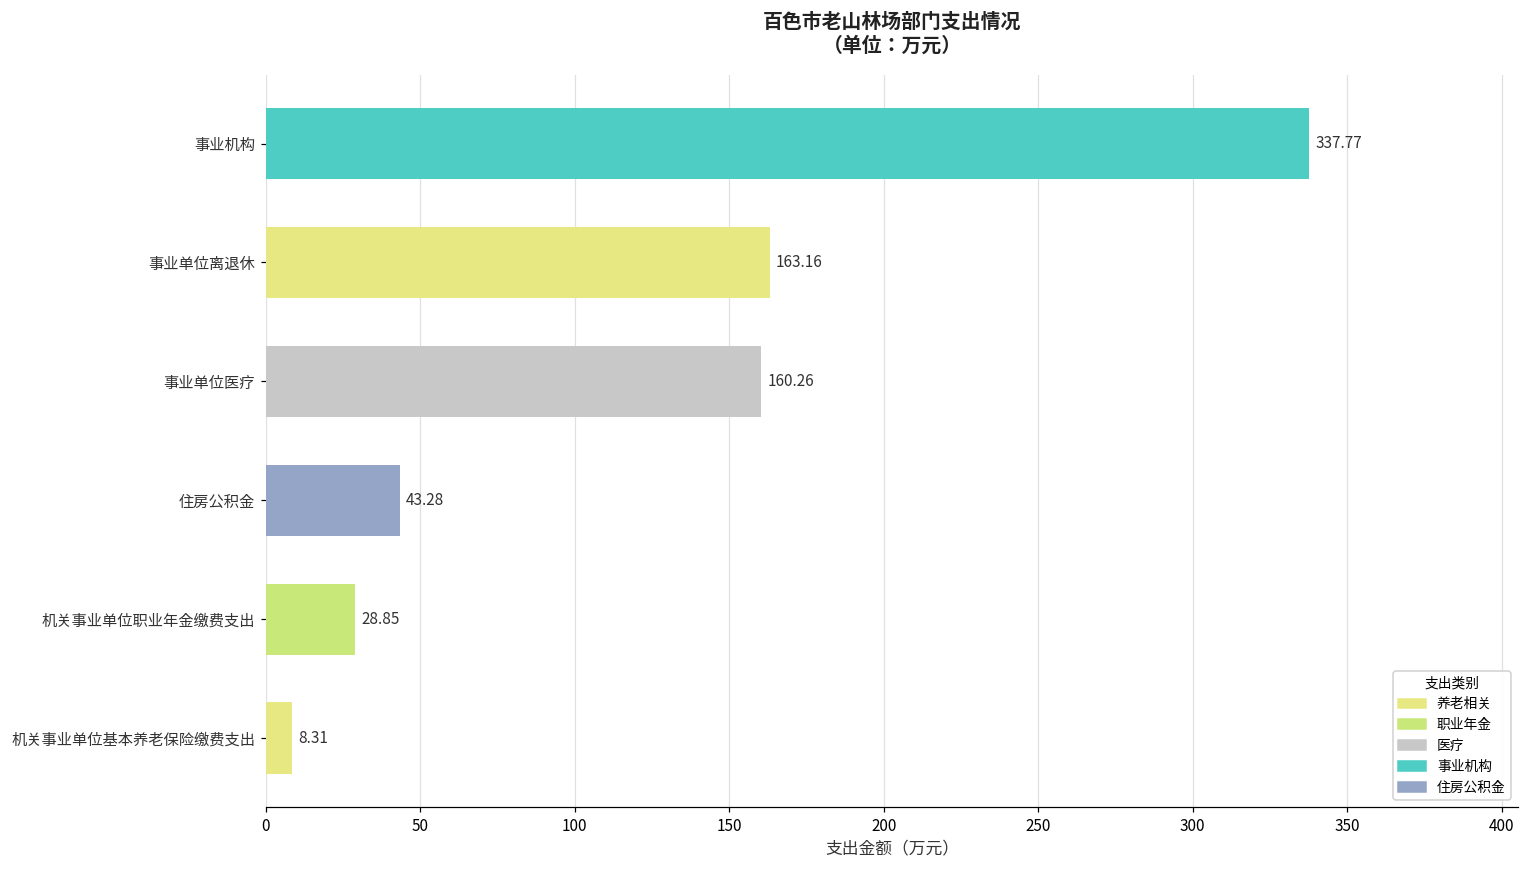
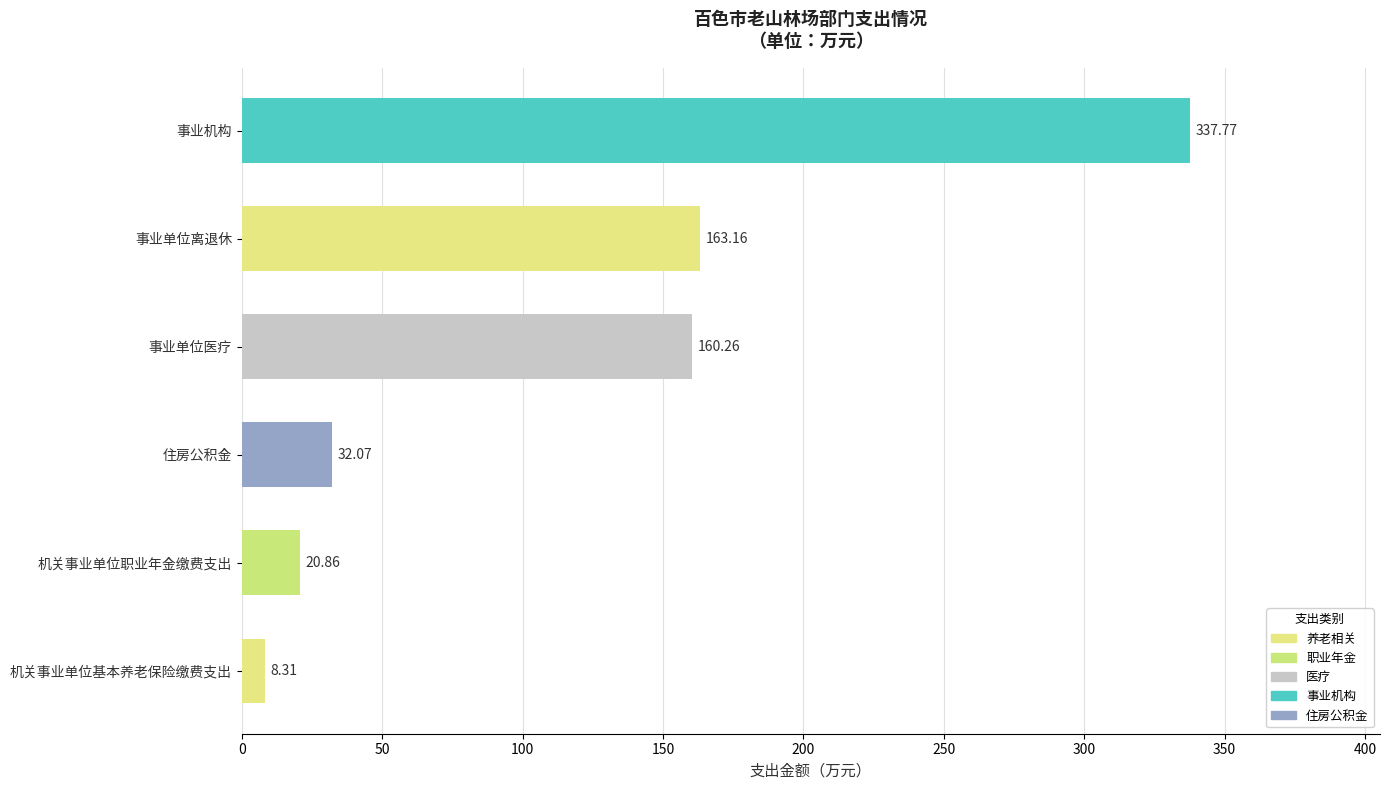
住房公积金: 43.28 -> 32.07
机关事业单位职业年金缴费支出: 28.85 -> 20.86
